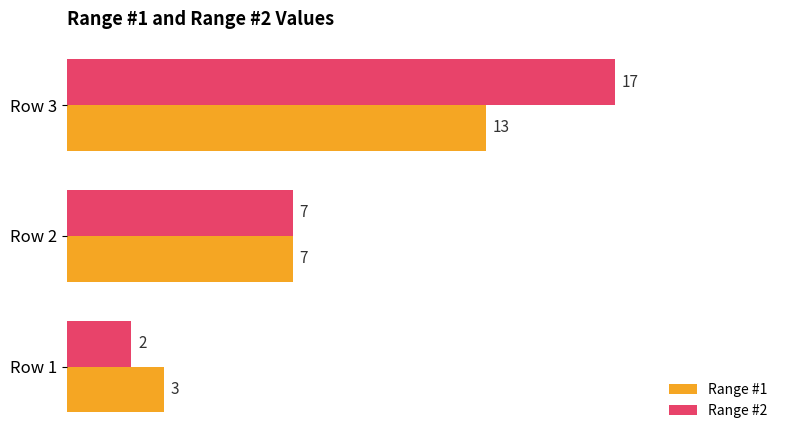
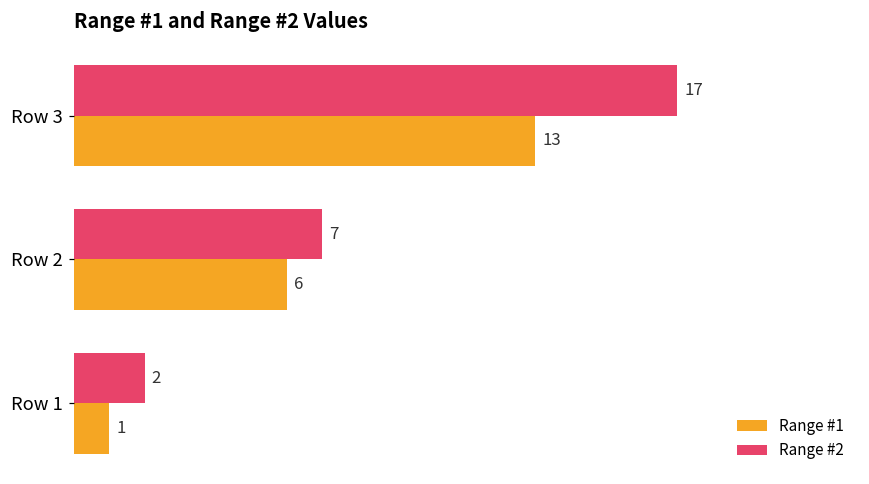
Range #1, Row 2: 7 -> 6
Range #1, Row 1: 3 -> 1
